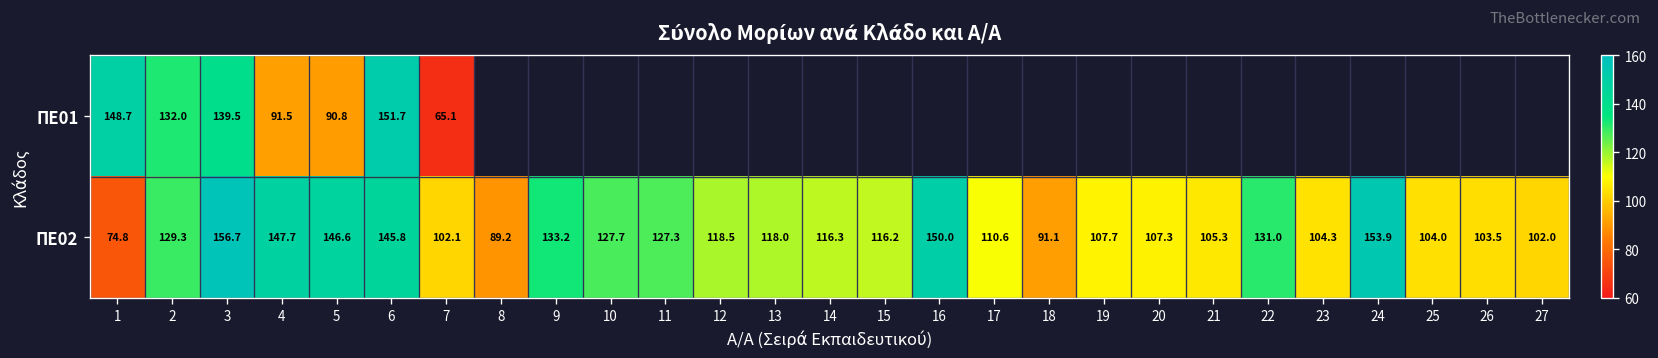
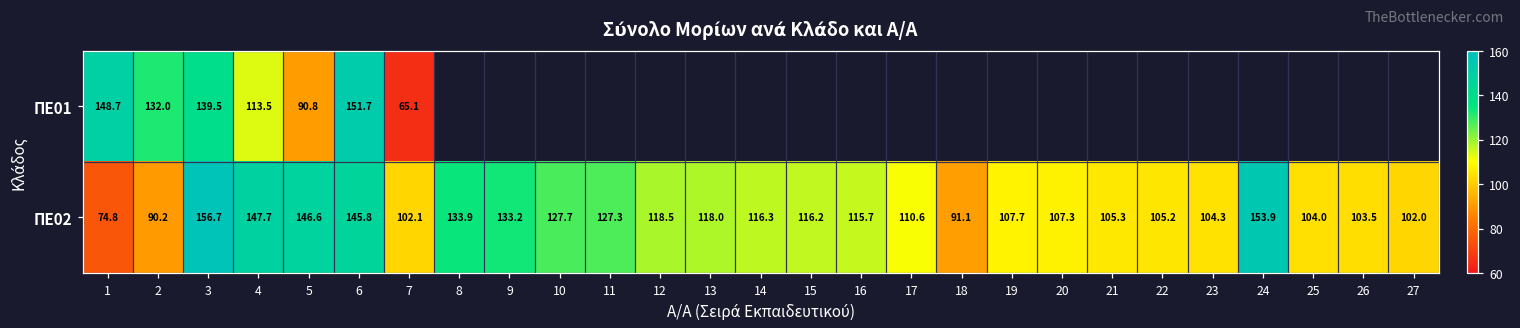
ΠΕ01, 4: 91.5 -> 113.5
ΠΕ02, 2: 129.3 -> 90.2
ΠΕ02, 8: 89.2 -> 133.9
ΠΕ02, 16: 150.0 -> 115.7
ΠΕ02, 22: 131.0 -> 105.2
